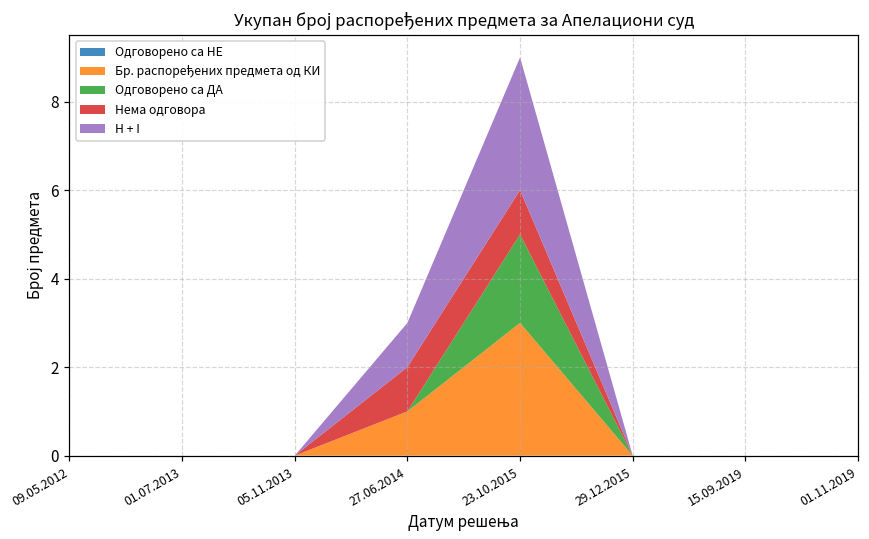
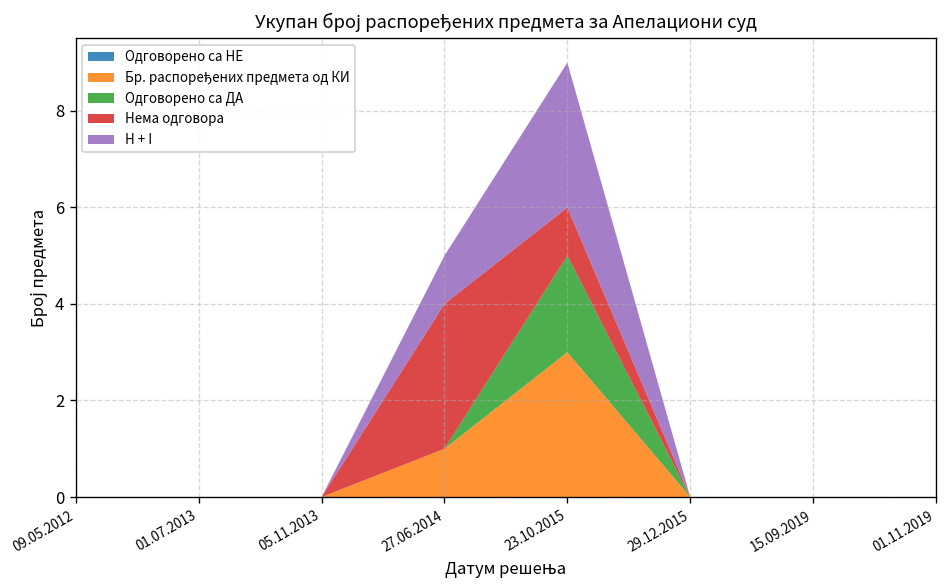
Нема одговора, 27.06.2014: 1 -> 3
